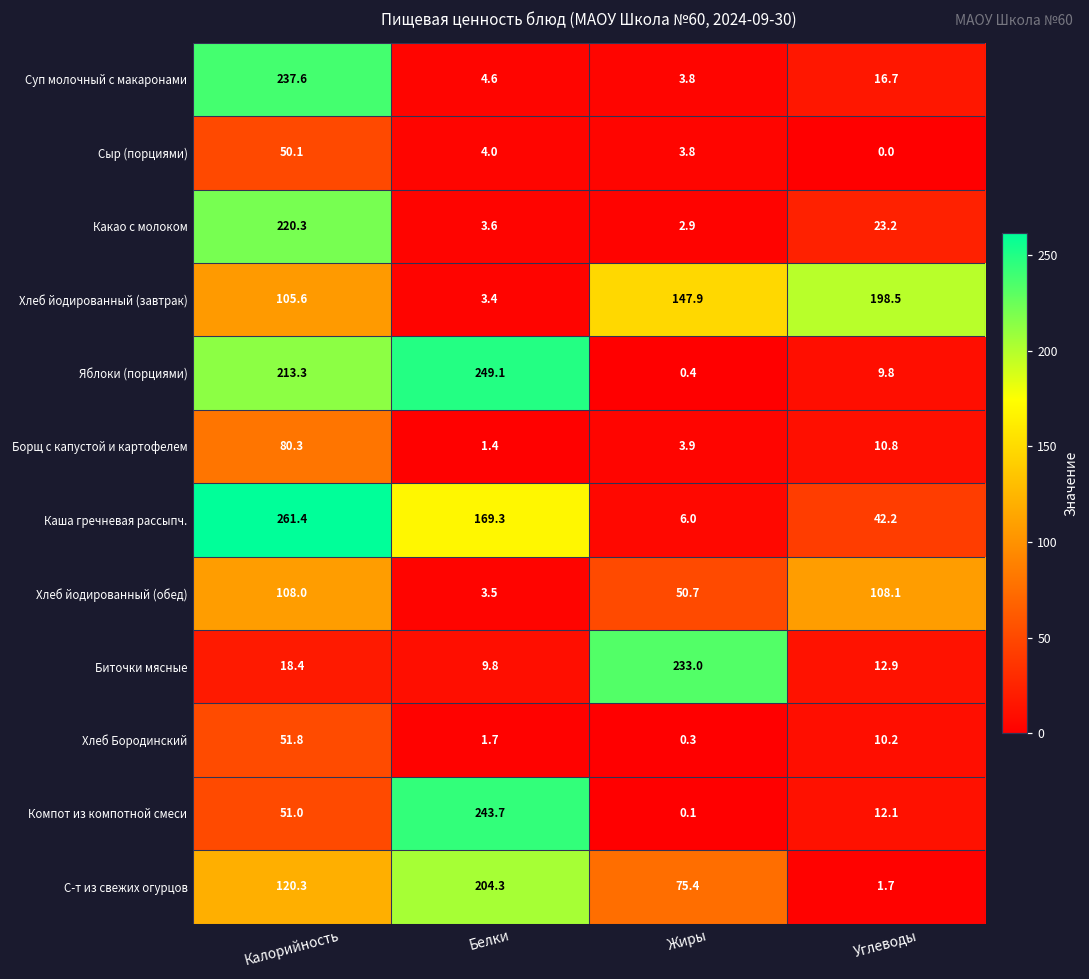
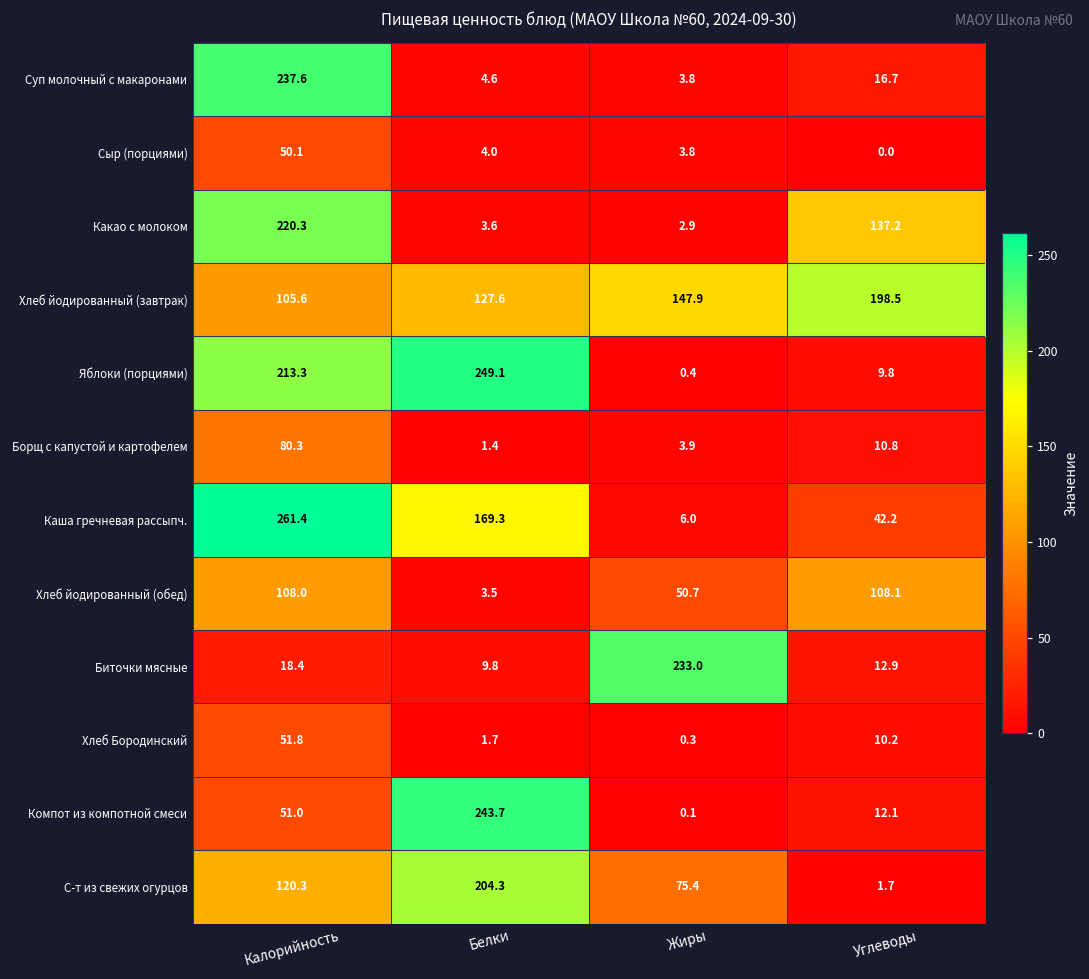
Какао с молоком, Углеводы: 23.2 -> 137.2
Хлеб йодированный (завтрак), Белки: 3.4 -> 127.6
